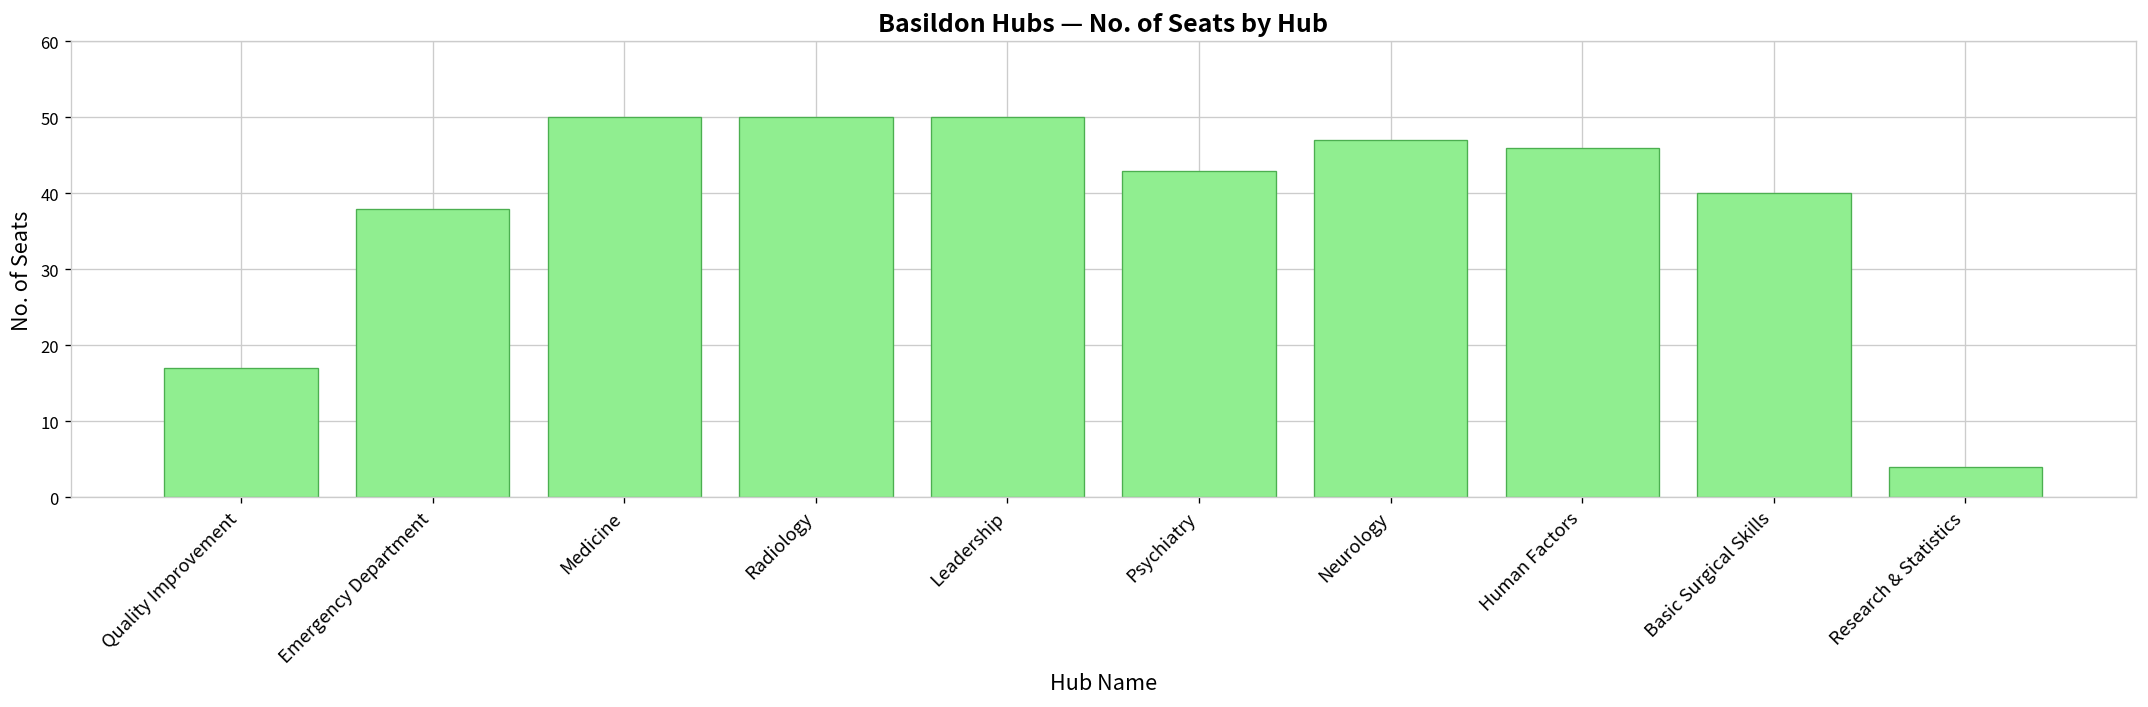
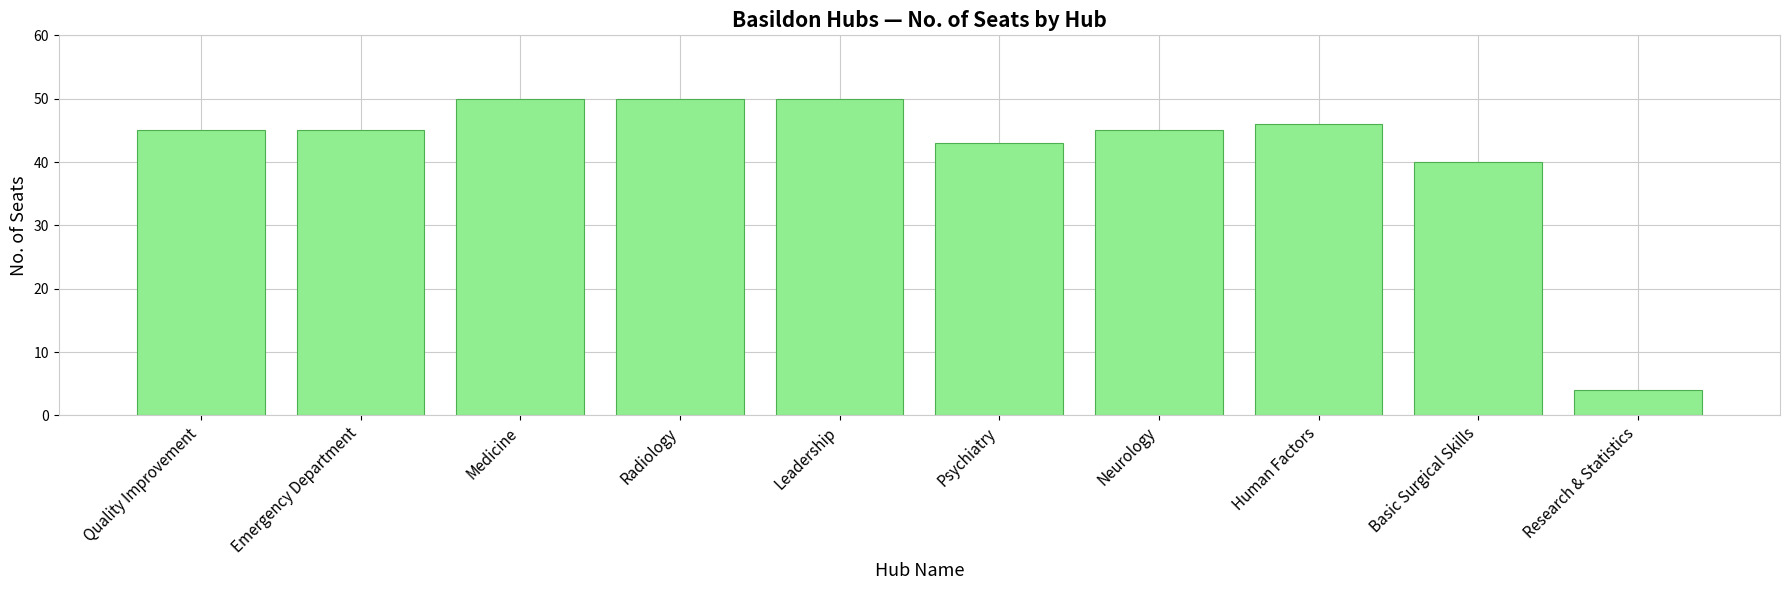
Quality Improvement: 17 -> 45
Emergency Department: 38 -> 45
Neurology: 47 -> 45
